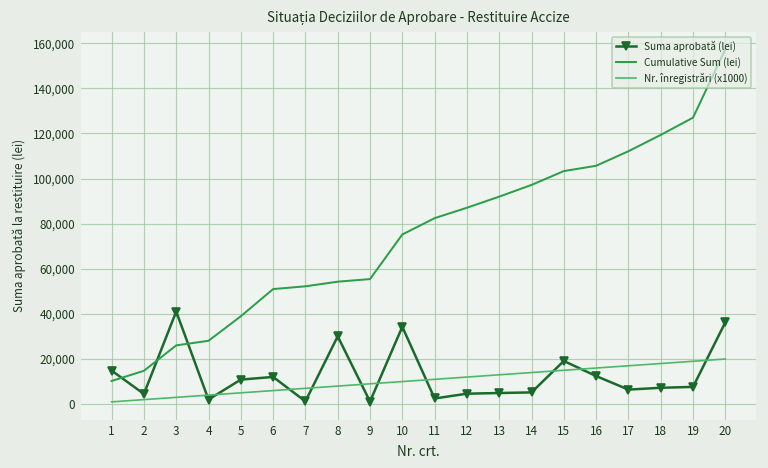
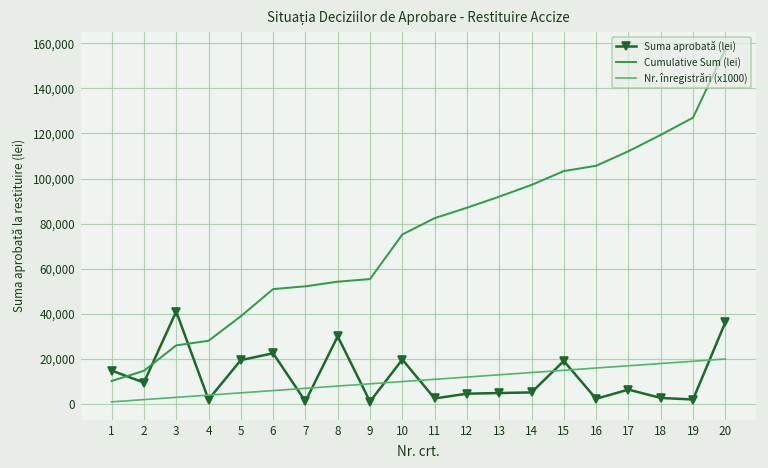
Suma aprobată (lei), 2: 5,000 -> 10,000
Suma aprobată (lei), 5: 11,000 -> 20,000
Suma aprobată (lei), 6: 12,000 -> 23,000
Suma aprobată (lei), 10: 34,000 -> 20,000
Suma aprobată (lei), 16: 12,000 -> 2,000
Suma aprobată (lei), 18: 7,000 -> 3,000
Suma aprobată (lei), 19: 8,000 -> 2,000
